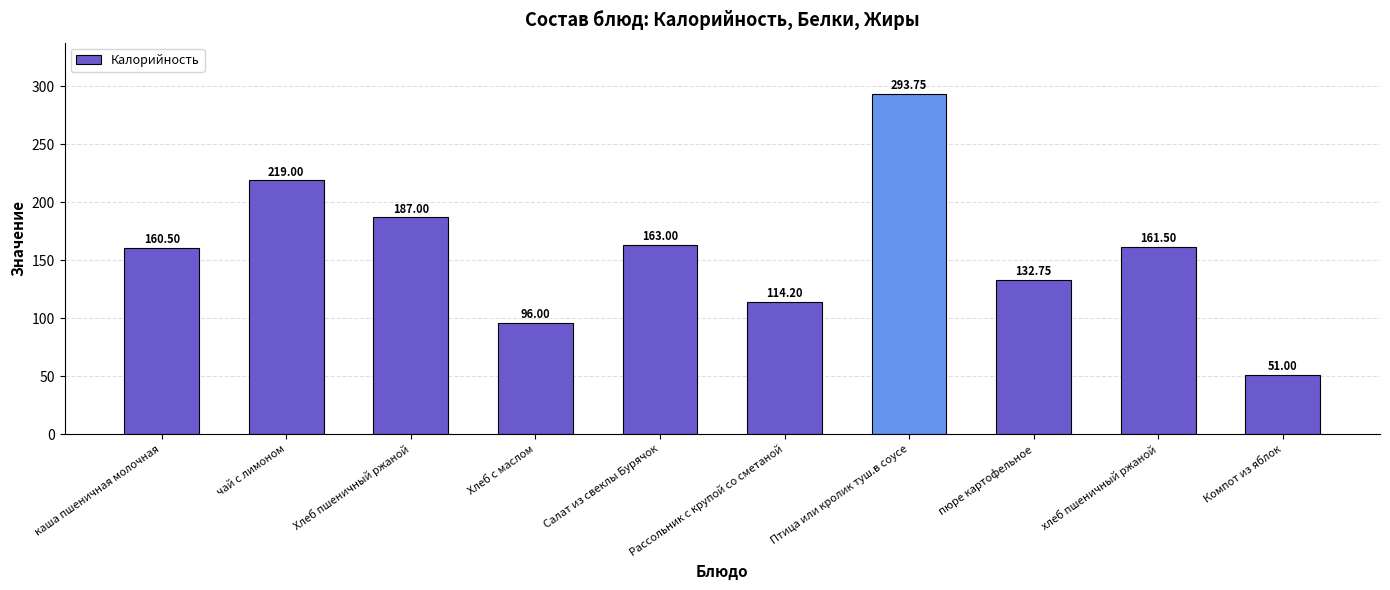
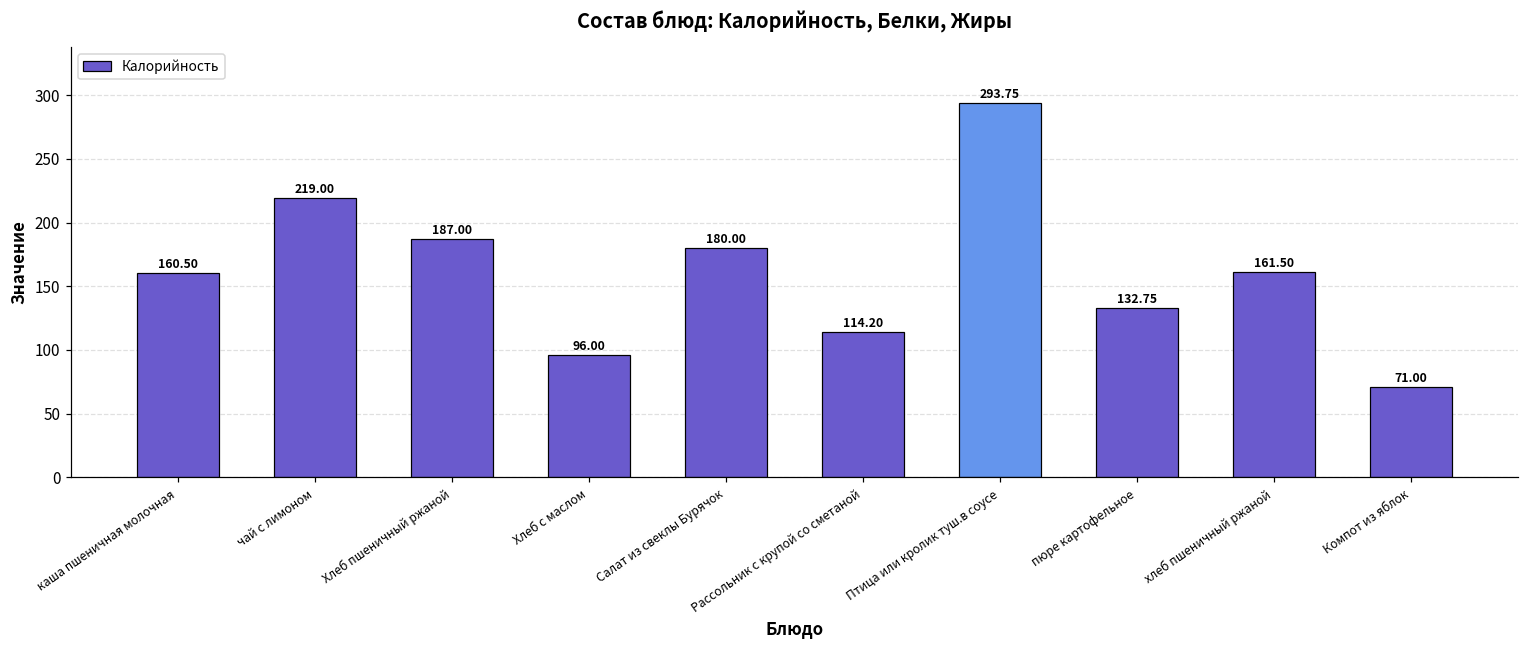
Салат из свеклы Бурячок: 163.00 -> 180.00
Компот из яблок: 51.00 -> 71.00
